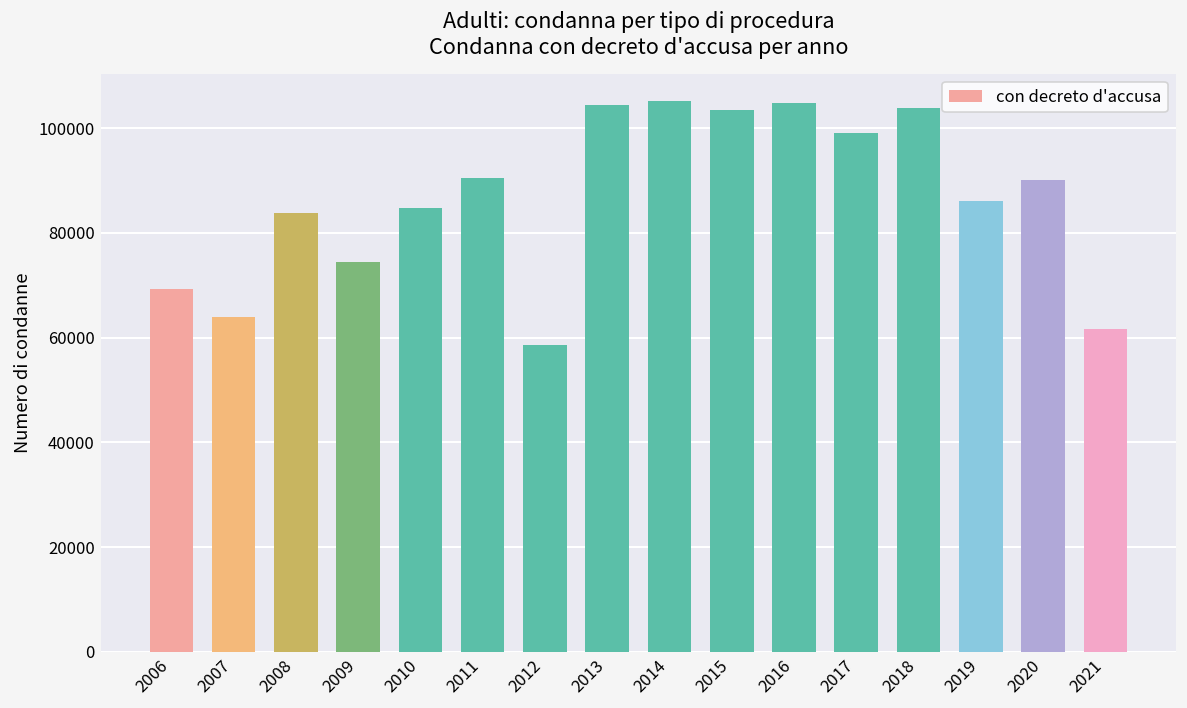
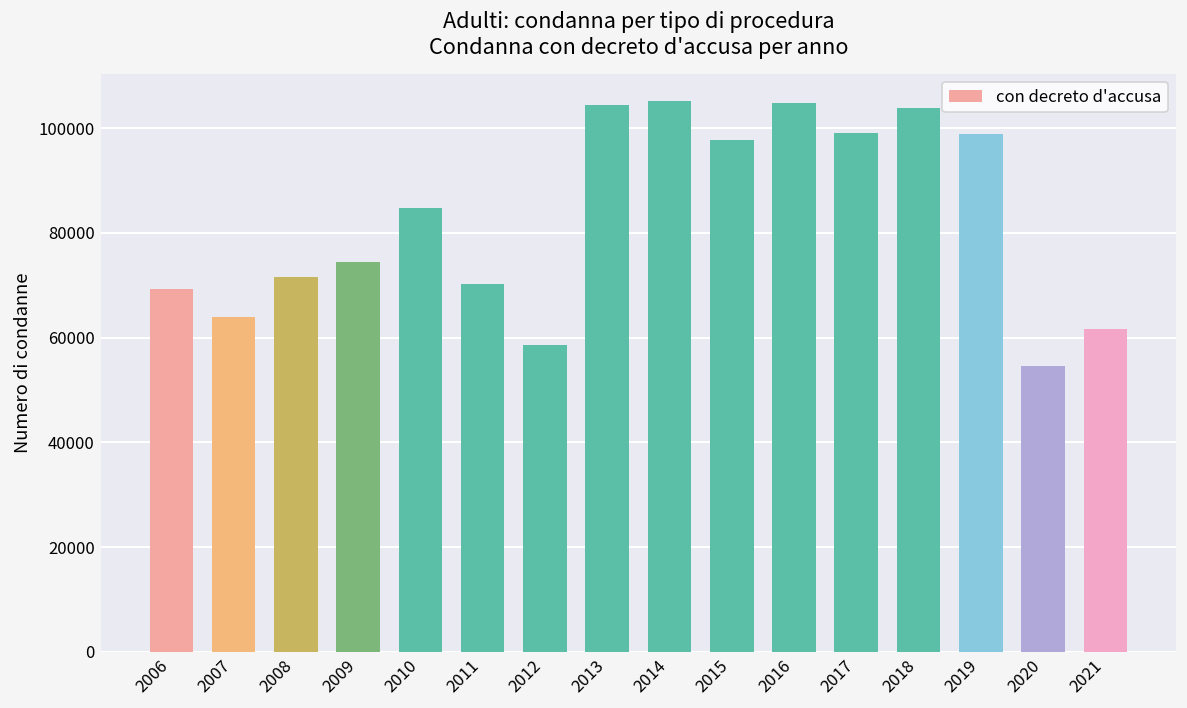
2008: 84000 -> 72000
2011: 91000 -> 70000
2015: 103000 -> 98000
2019: 86000 -> 99000
2020: 90000 -> 55000
